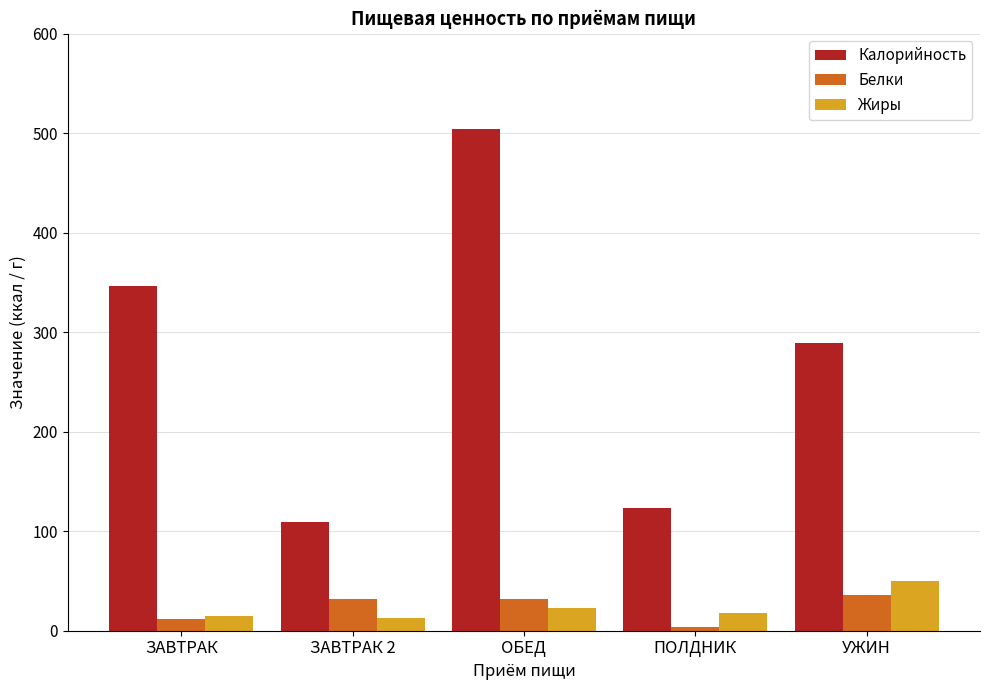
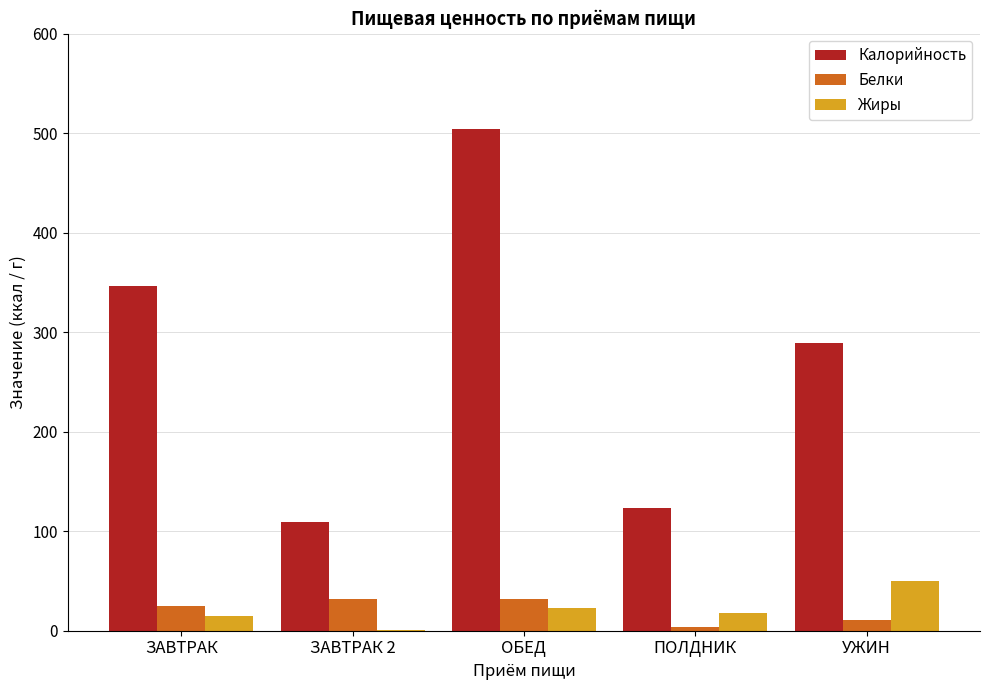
Белки, ЗАВТРАК: 10 -> 30
Жиры, ЗАВТРАК 2: 10 -> 0
Белки, УЖИН: 40 -> 10
